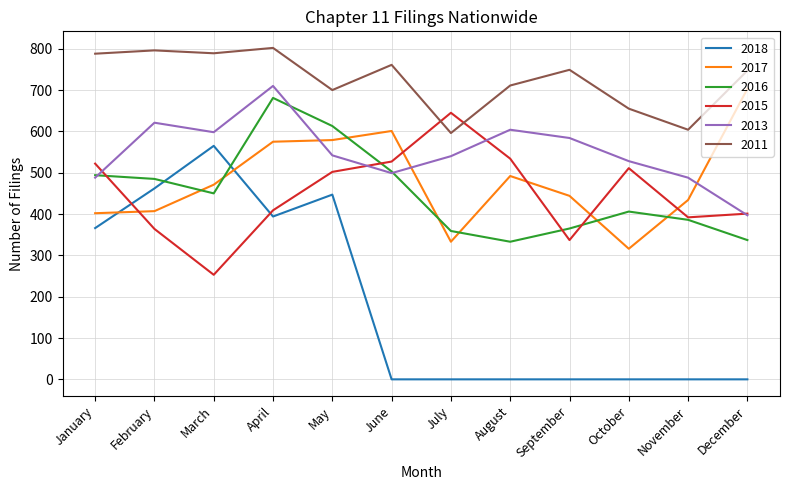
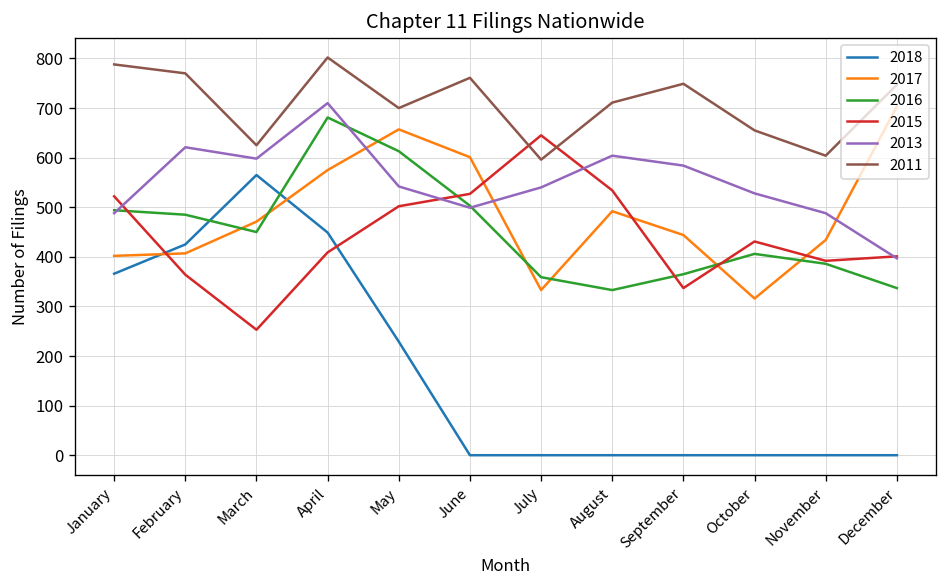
2018, February: 460 -> 430
2011, February: 800 -> 770
2011, March: 790 -> 630
2018, April: 390 -> 450
2018, May: 450 -> 230
2017, May: 580 -> 660
2015, October: 510 -> 430
